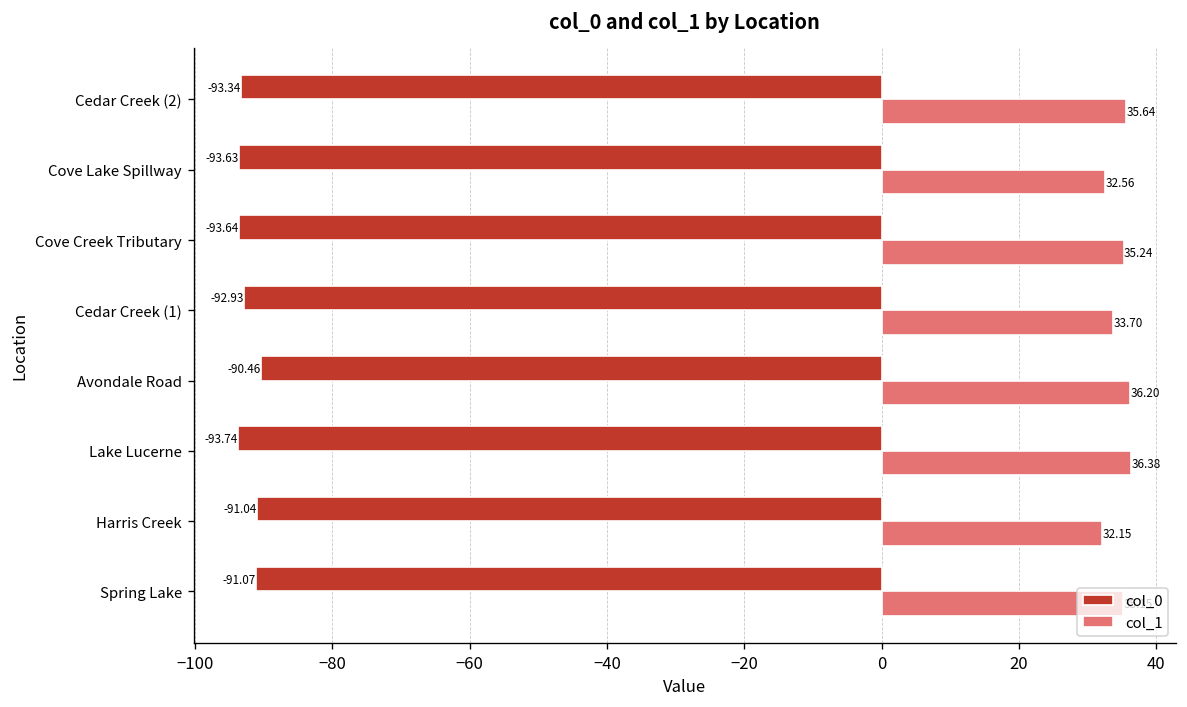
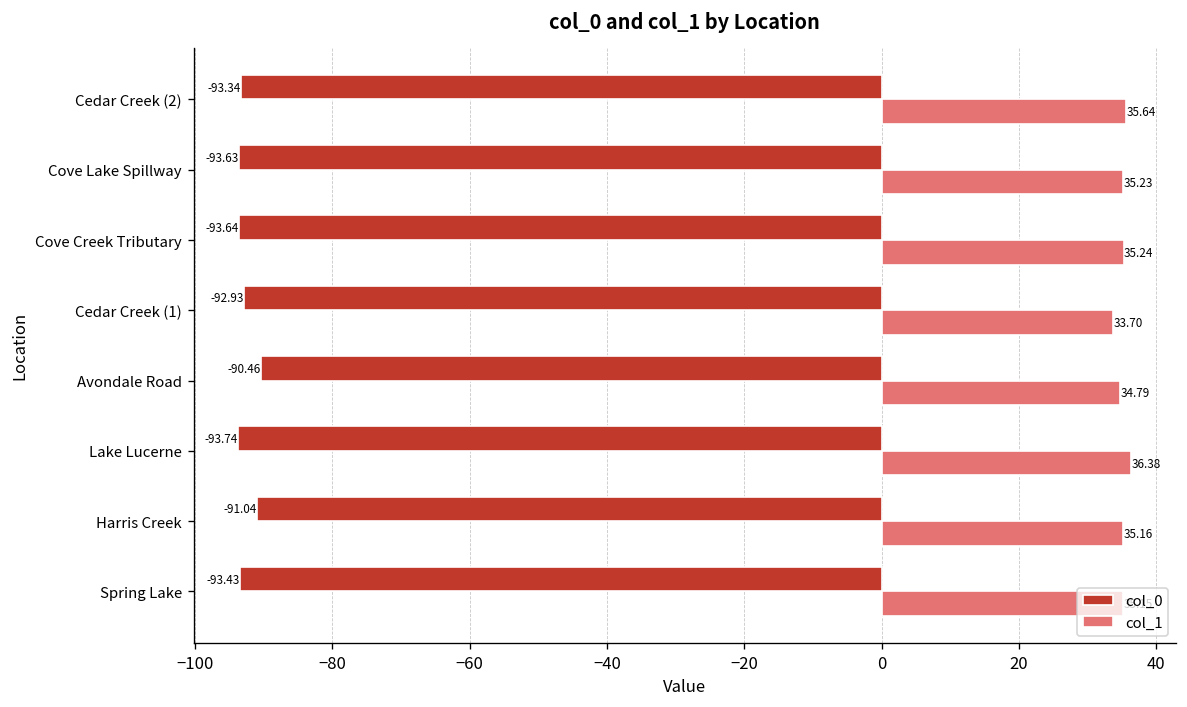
col_1, Cove Lake Spillway: 32.56 -> 35.23
col_1, Avondale Road: 36.20 -> 34.79
col_1, Harris Creek: 32.15 -> 35.16
col_0, Spring Lake: -91.07 -> -93.43
